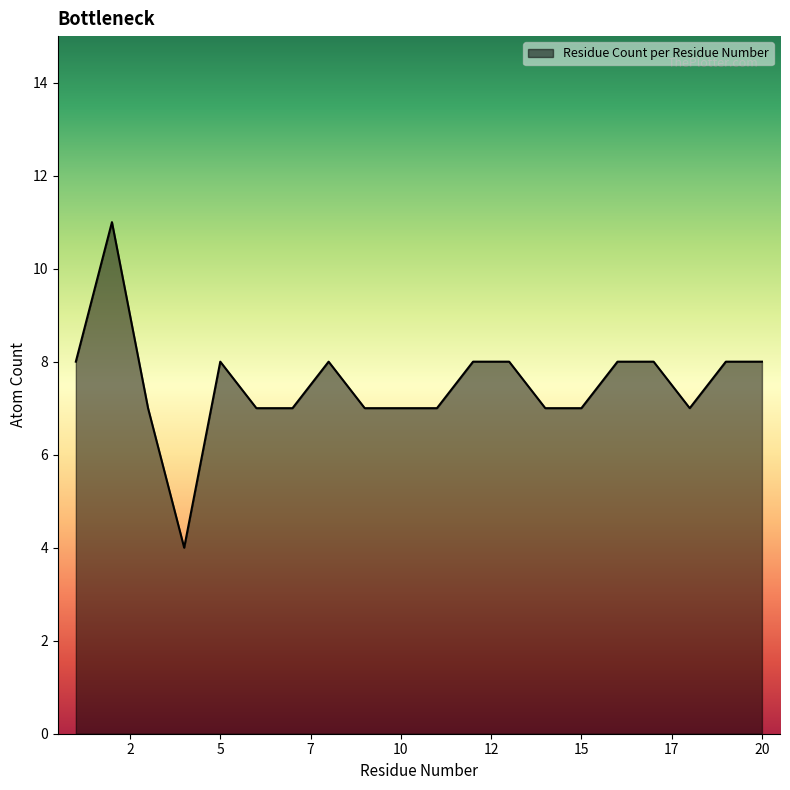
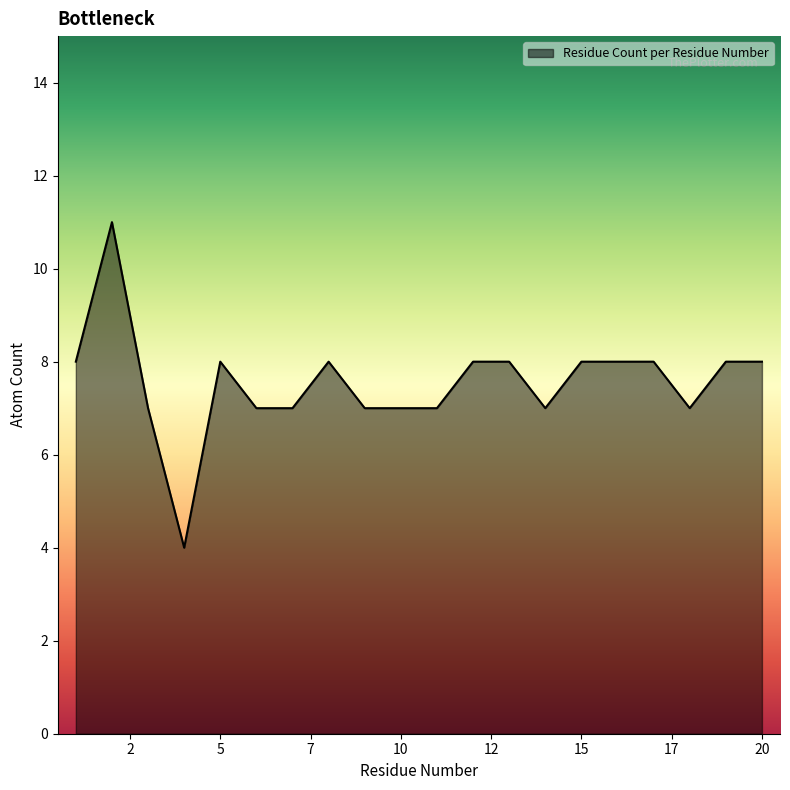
15: 7 -> 8
